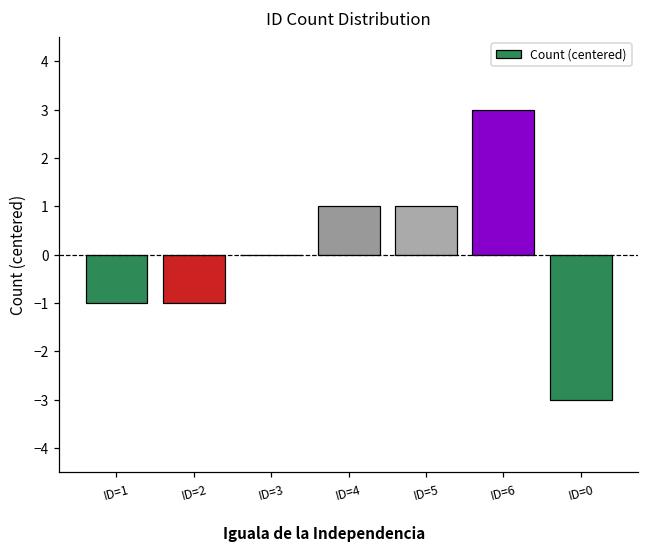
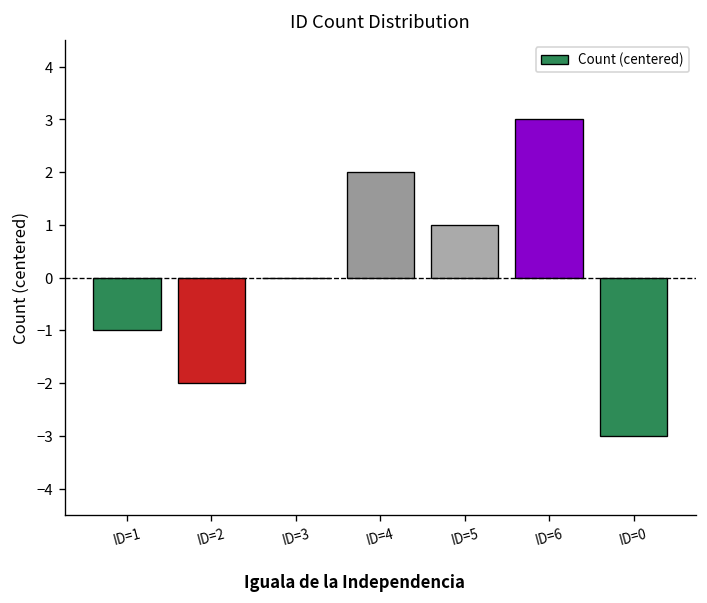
ID=2: -1.0 -> -2.0
ID=4: 1.0 -> 2.0
